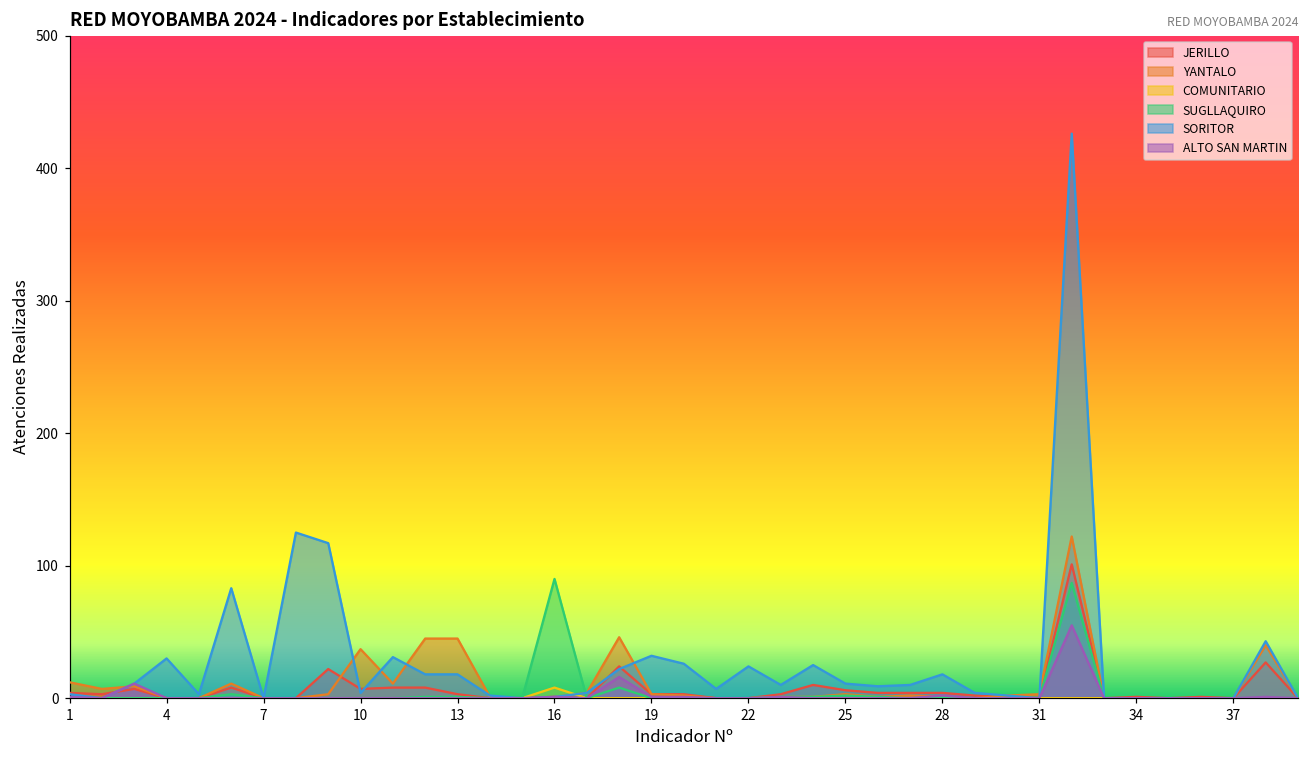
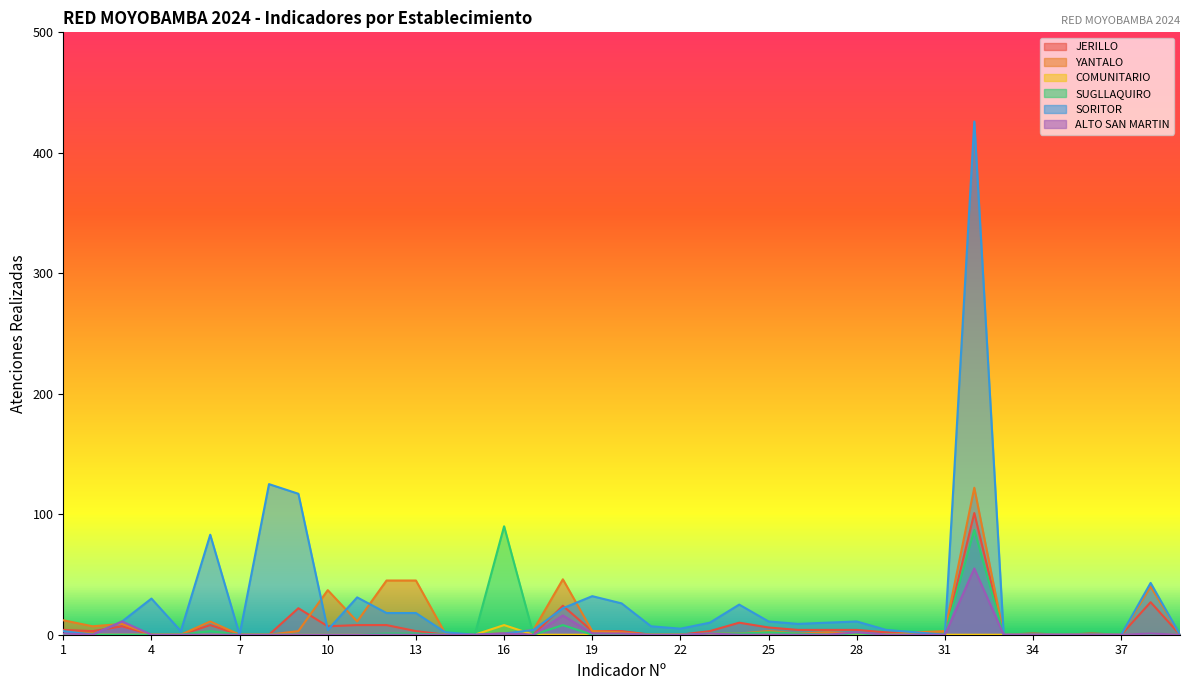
SORITOR, 22: 24 -> 5
SORITOR, 28: 18 -> 11
